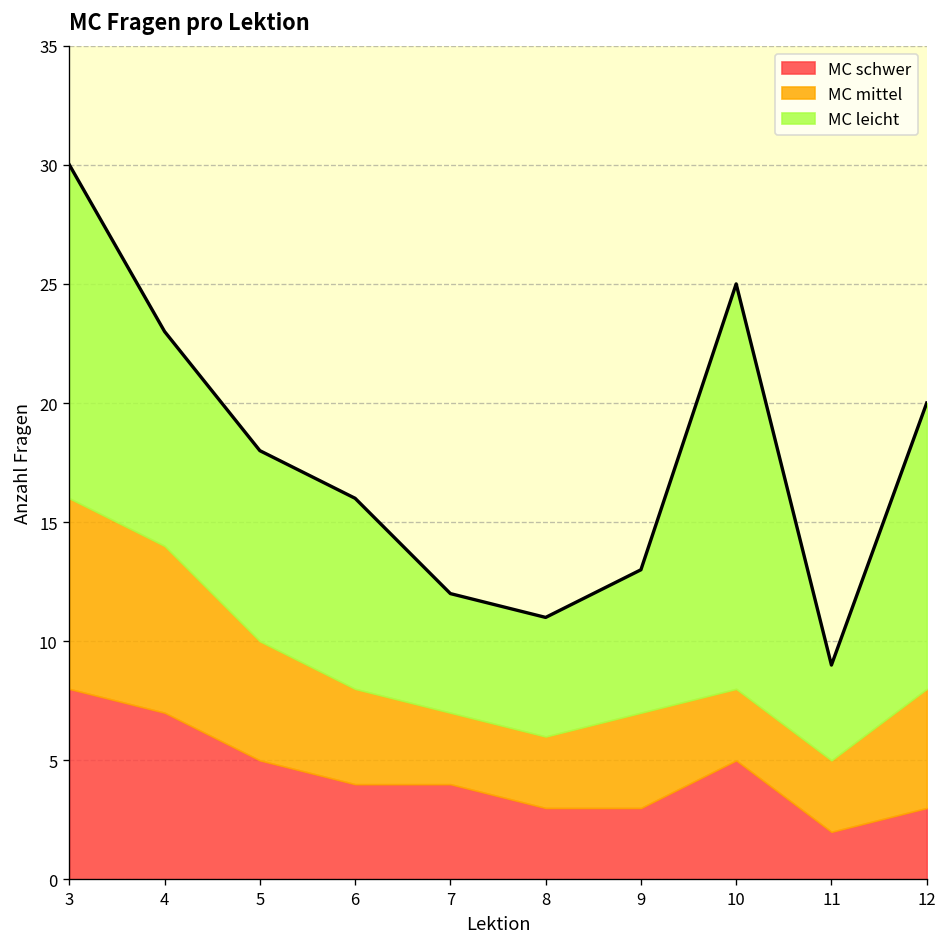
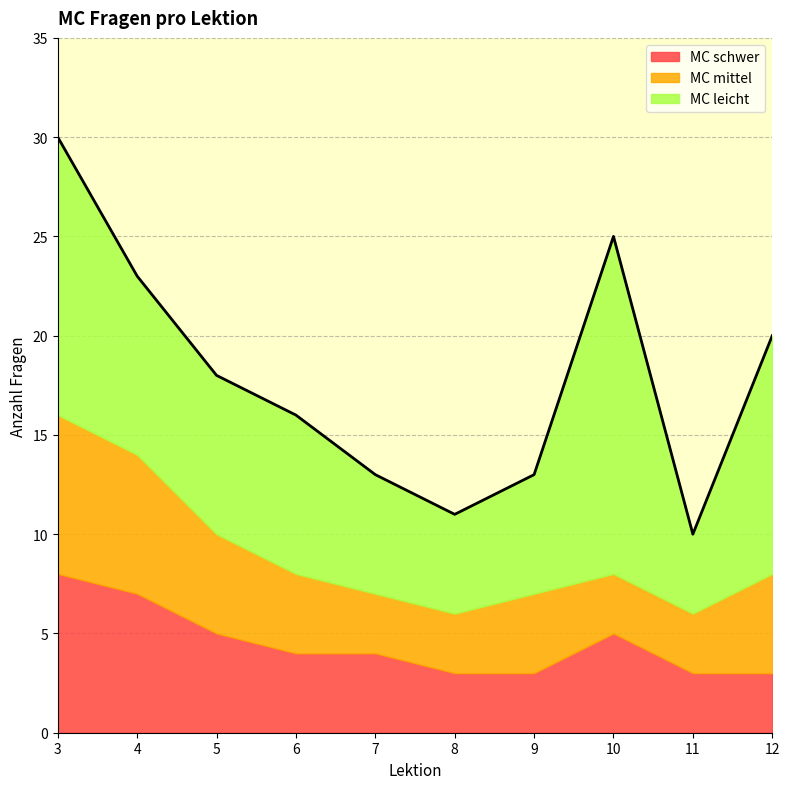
MC leicht, 7: 5 -> 6
MC schwer, 11: 2 -> 3
